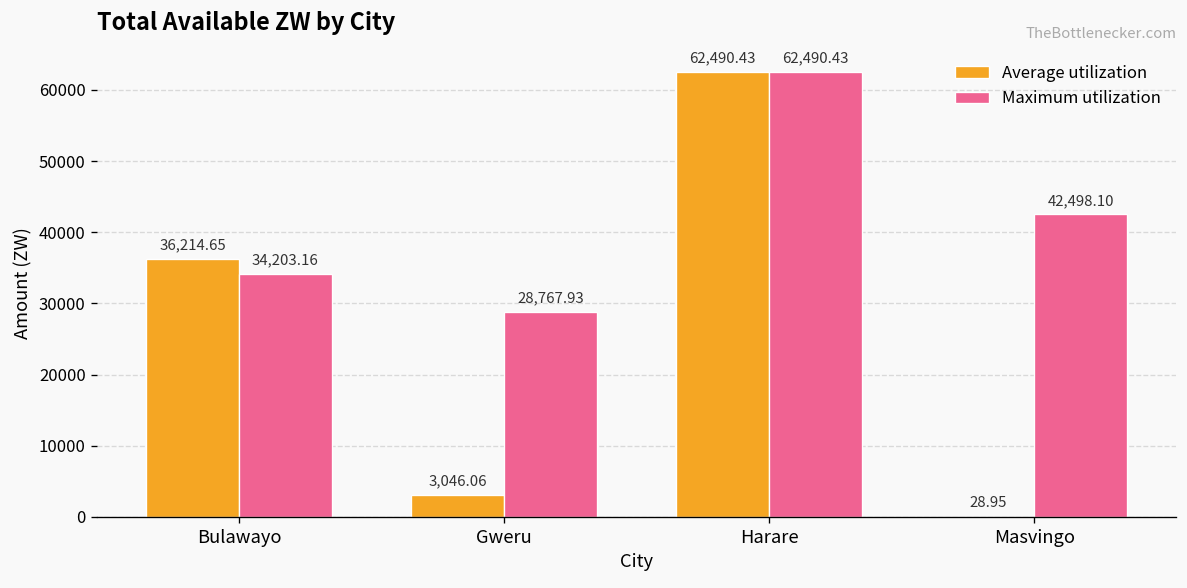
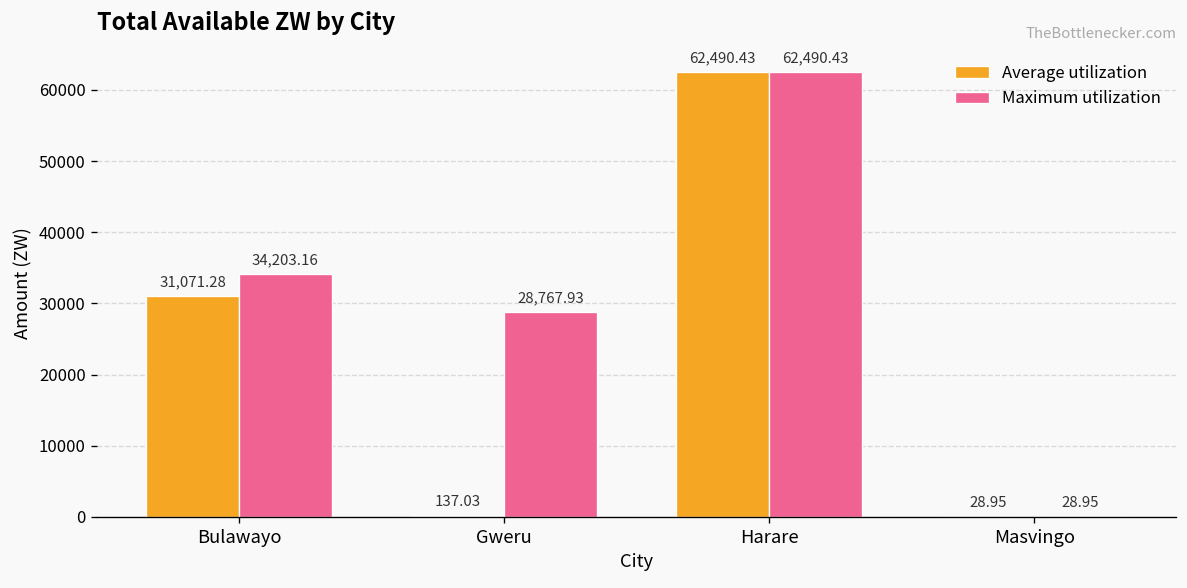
Average utilization, Bulawayo: 36,214.65 -> 31,071.28
Average utilization, Gweru: 3,046.06 -> 137.03
Maximum utilization, Masvingo: 42,498.10 -> 28.95
